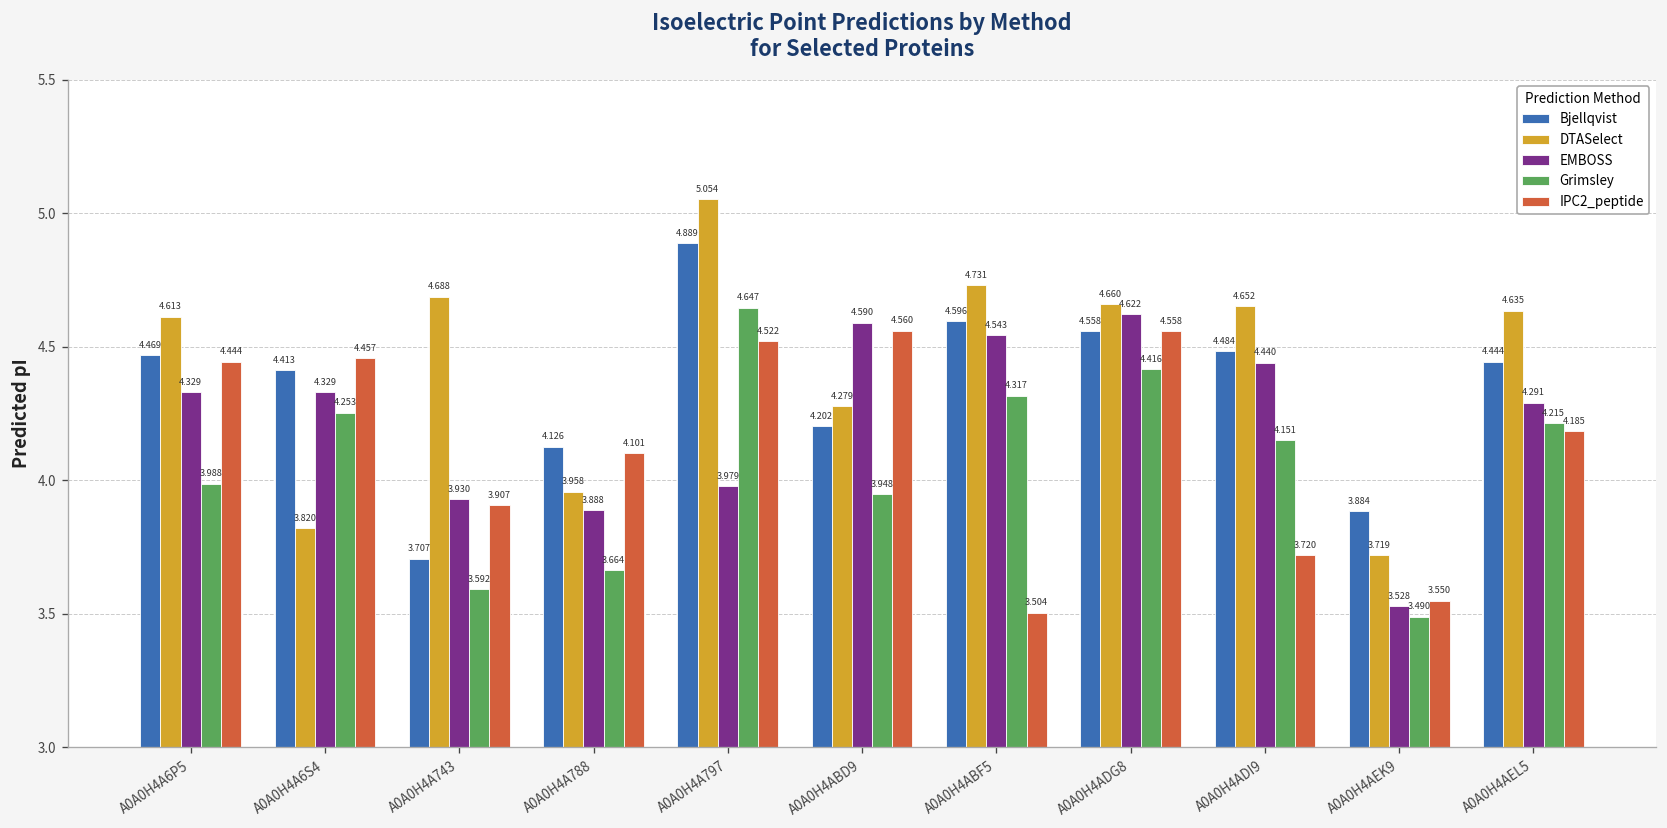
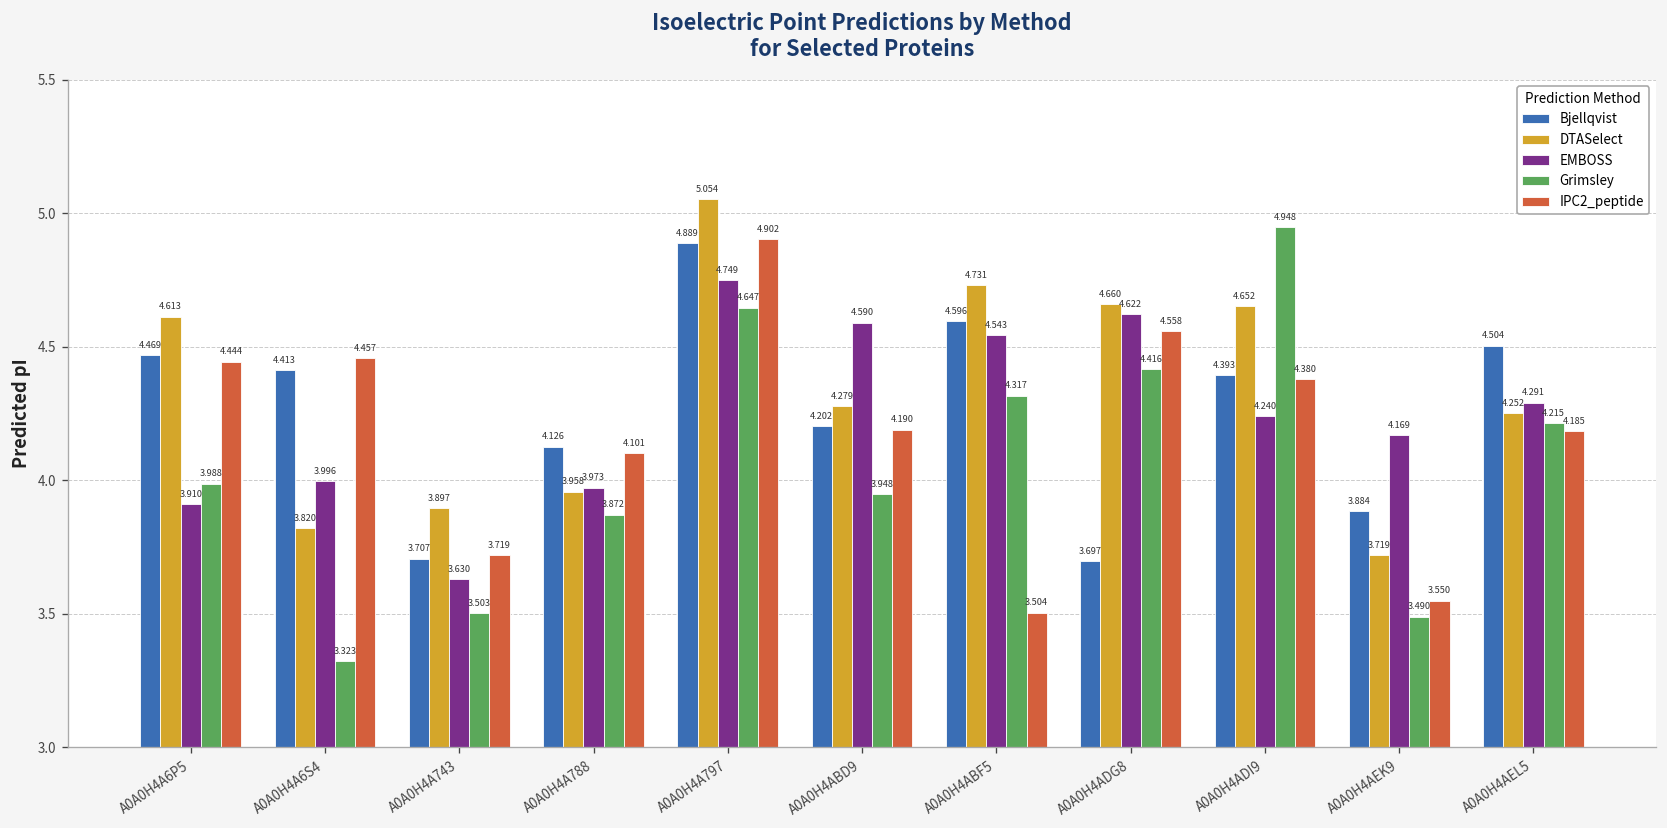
EMBOSS, A0A0H4A6P5: 4.329 -> 3.910
EMBOSS, A0A0H4A6S4: 4.329 -> 3.996
Grimsley, A0A0H4A6S4: 4.253 -> 3.323
DTASelect, A0A0H4A743: 4.688 -> 3.897
EMBOSS, A0A0H4A743: 3.930 -> 3.630
Grimsley, A0A0H4A743: 3.592 -> 3.503
IPC2_peptide, A0A0H4A743: 3.907 -> 3.719
EMBOSS, A0A0H4A788: 3.888 -> 3.973
Grimsley, A0A0H4A788: 3.664 -> 3.872
EMBOSS, A0A0H4A797: 3.979 -> 4.749
IPC2_peptide, A0A0H4A797: 4.522 -> 4.902
IPC2_peptide, A0A0H4ABD9: 4.560 -> 4.190
Bjellqvist, A0A0H4ADG8: 4.558 -> 3.697
Bjellqvist, A0A0H4ADI9: 4.484 -> 4.393
EMBOSS, A0A0H4ADI9: 4.440 -> 4.240
Grimsley, A0A0H4ADI9: 4.151 -> 4.948
IPC2_peptide, A0A0H4ADI9: 3.720 -> 4.380
EMBOSS, A0A0H4AEK9: 3.528 -> 4.169
Bjellqvist, A0A0H4AEL5: 4.444 -> 4.504
DTASelect, A0A0H4AEL5: 4.635 -> 4.252
